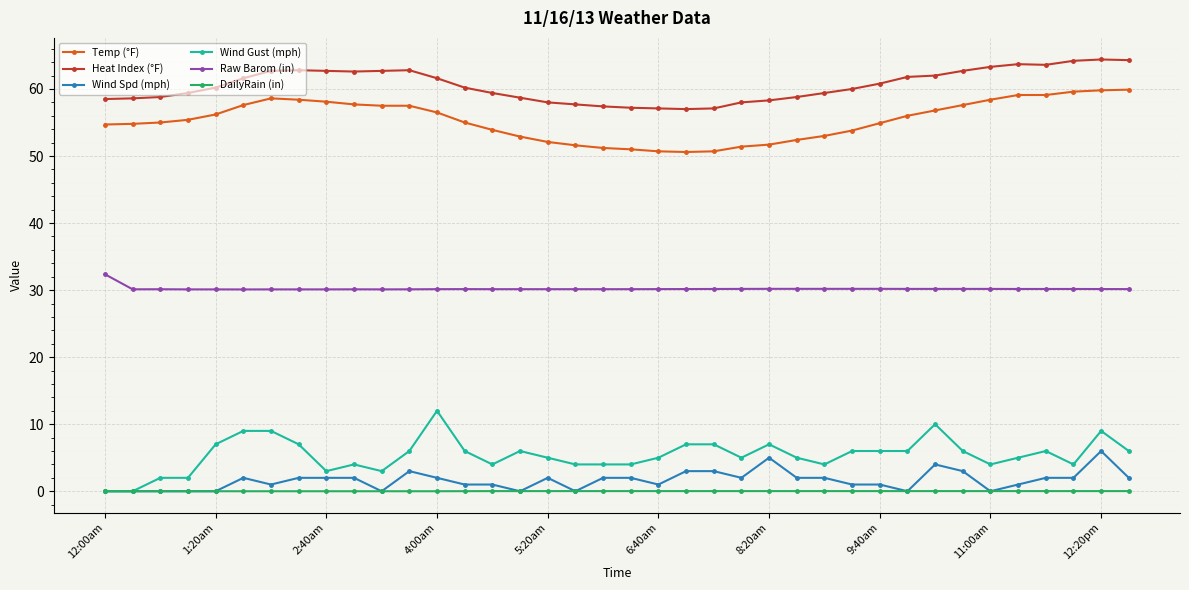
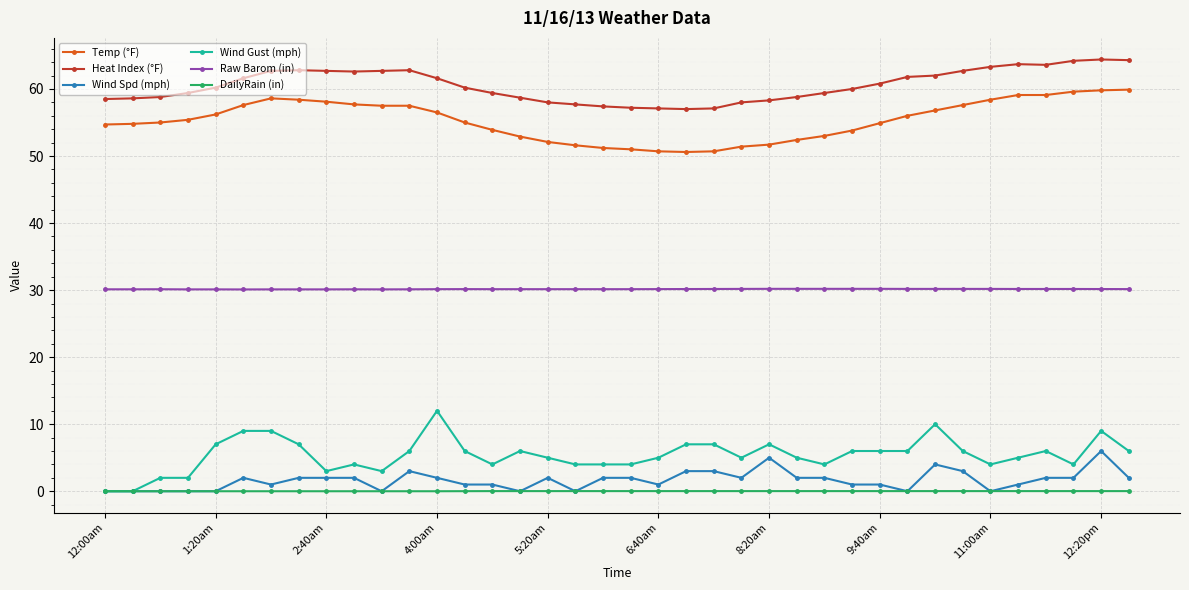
Raw Barom (in), 12:00am: 32 -> 30
